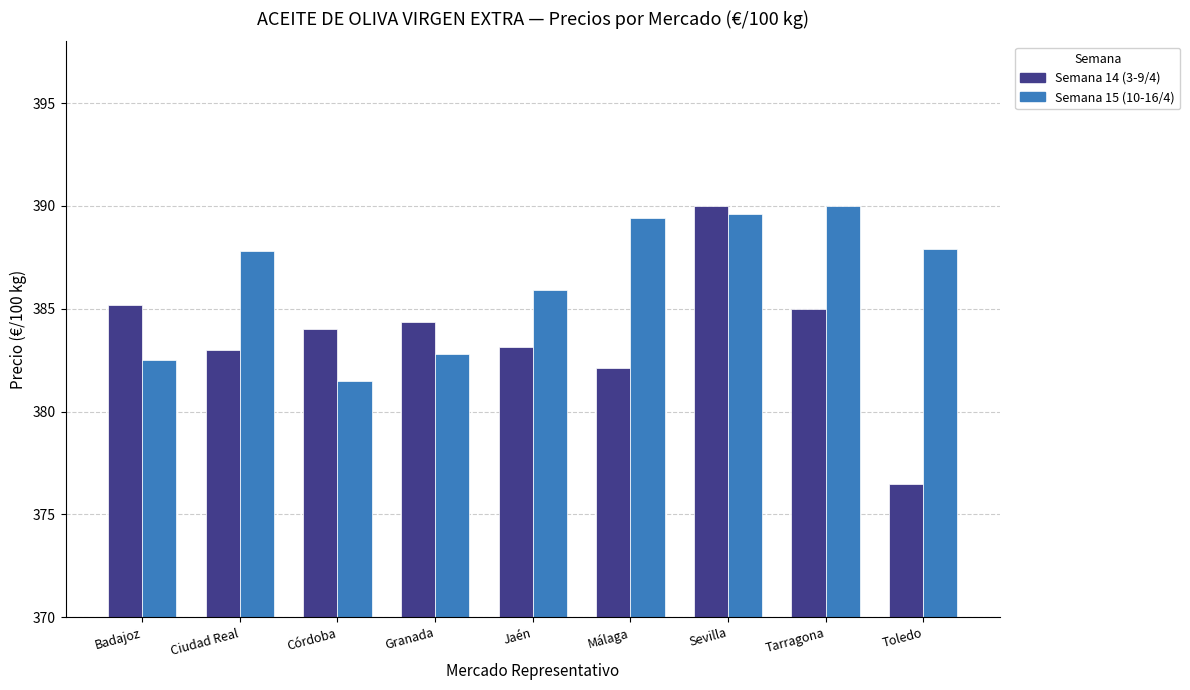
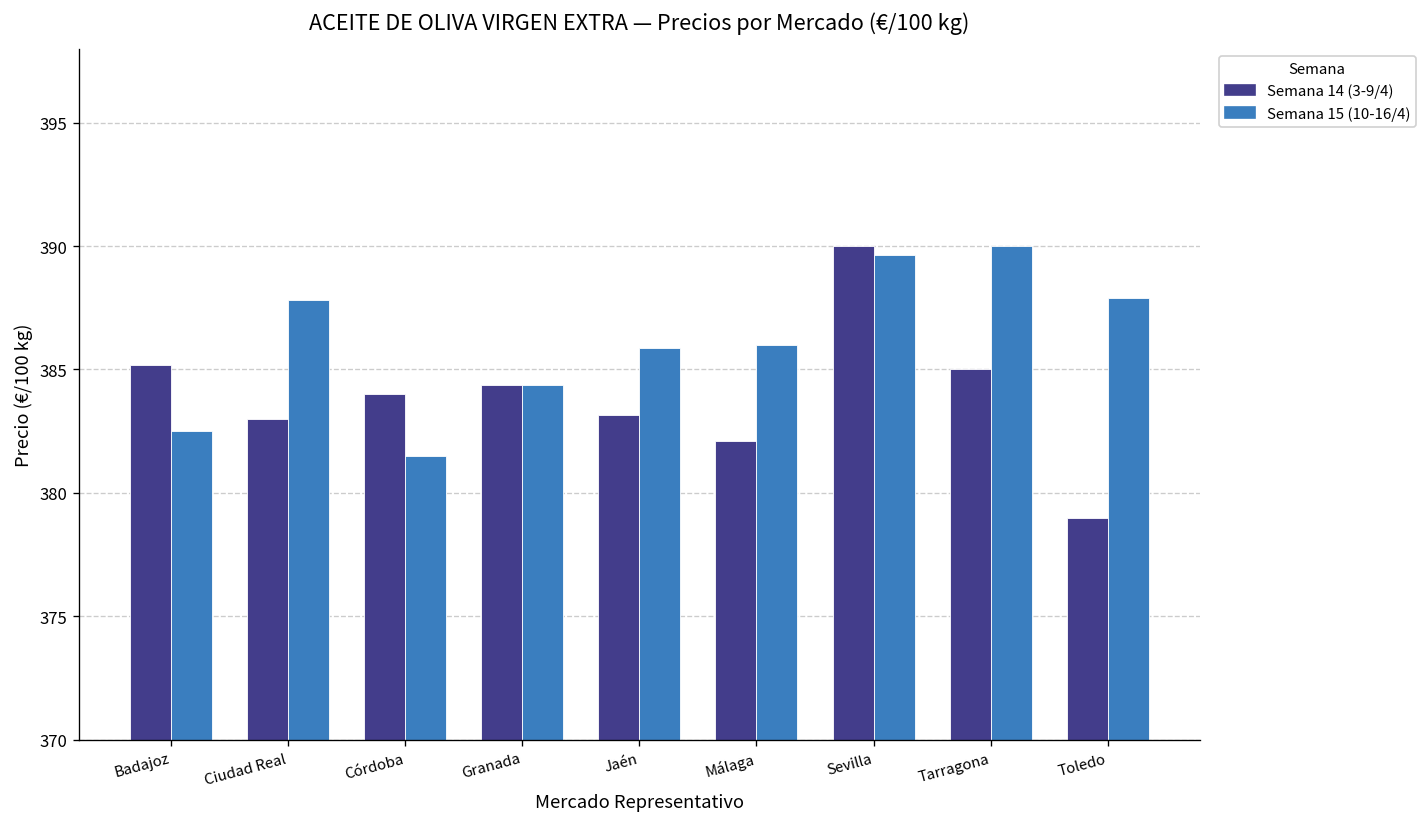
Semana 15 (10-16/4), Granada: 382.8 -> 384.4
Semana 15 (10-16/4), Málaga: 389.4 -> 386.0
Semana 14 (3-9/4), Toledo: 376.5 -> 379.0
